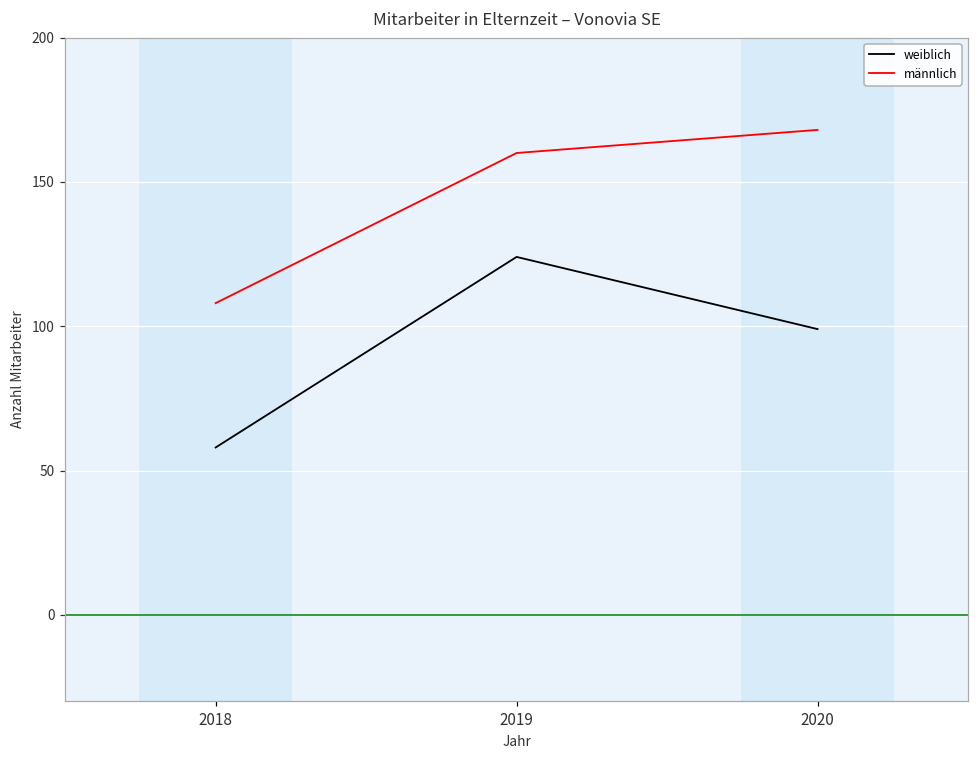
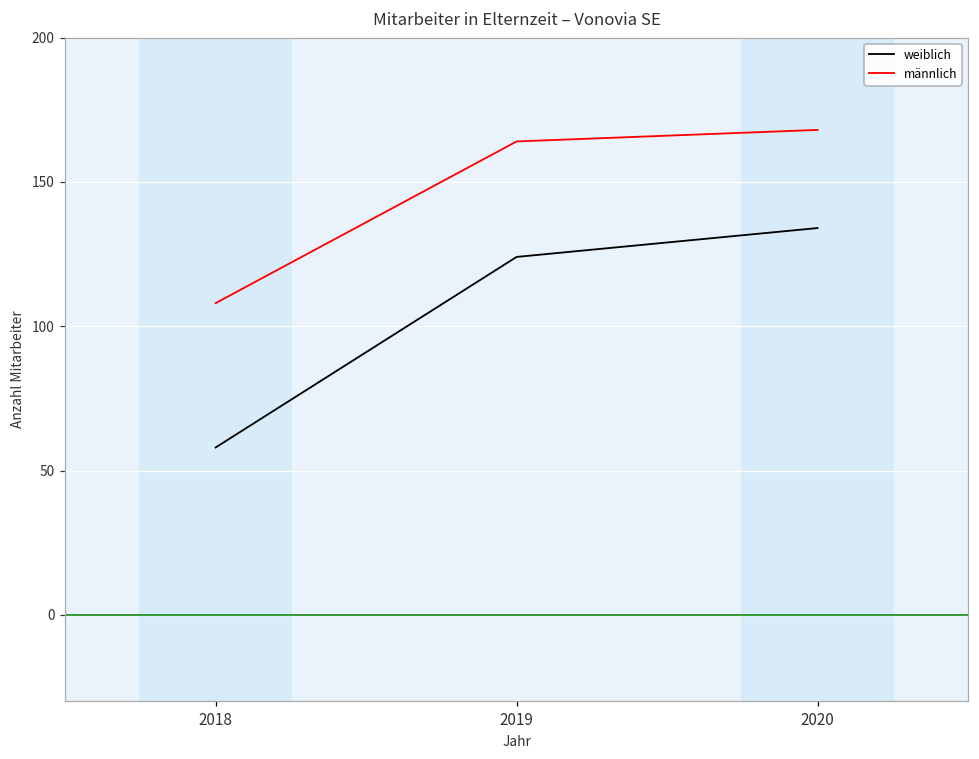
männlich, 2019: 160 -> 164
weiblich, 2020: 99 -> 134
